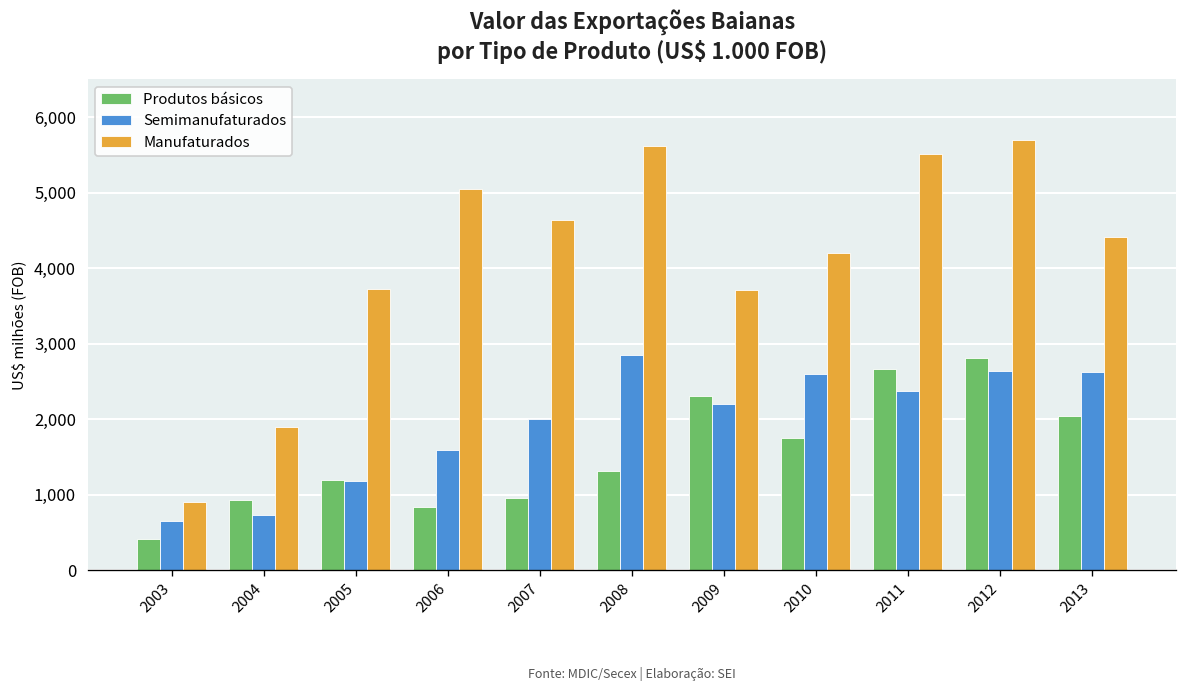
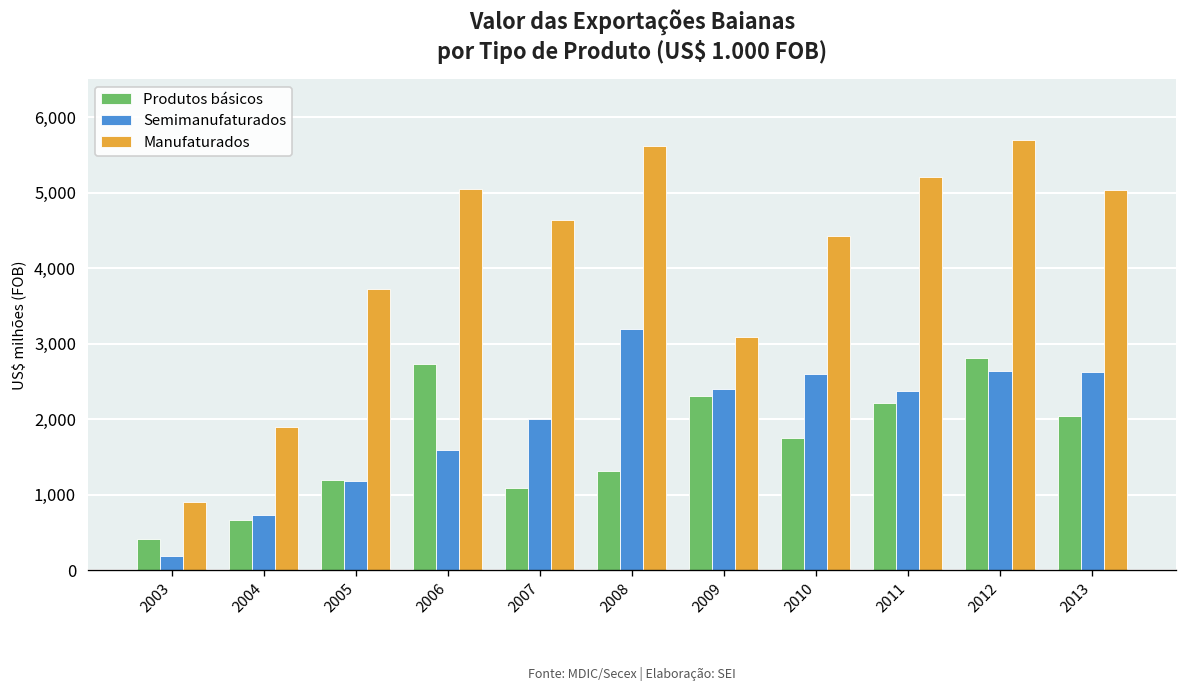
Semimanufaturados, 2003: 700 -> 200
Produtos básicos, 2004: 900 -> 700
Produtos básicos, 2006: 800 -> 2,700
Produtos básicos, 2007: 1,000 -> 1,100
Semimanufaturados, 2008: 2,900 -> 3,200
Semimanufaturados, 2009: 2,200 -> 2,400
Manufaturados, 2009: 3,700 -> 3,100
Manufaturados, 2010: 4,200 -> 4,400
Produtos básicos, 2011: 2,700 -> 2,200
Manufaturados, 2011: 5,500 -> 5,200
Manufaturados, 2013: 4,400 -> 5,000
